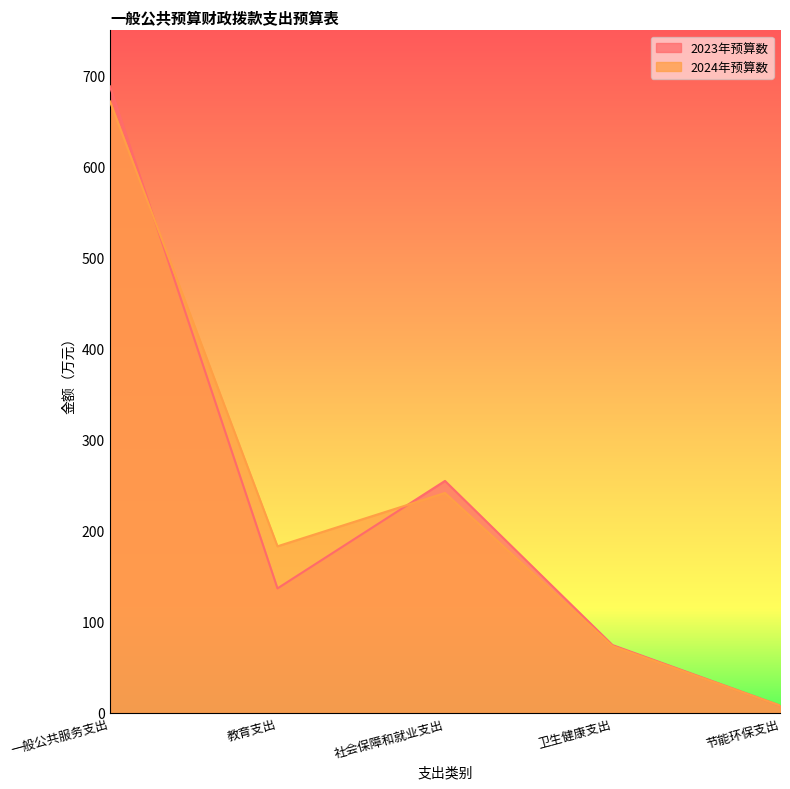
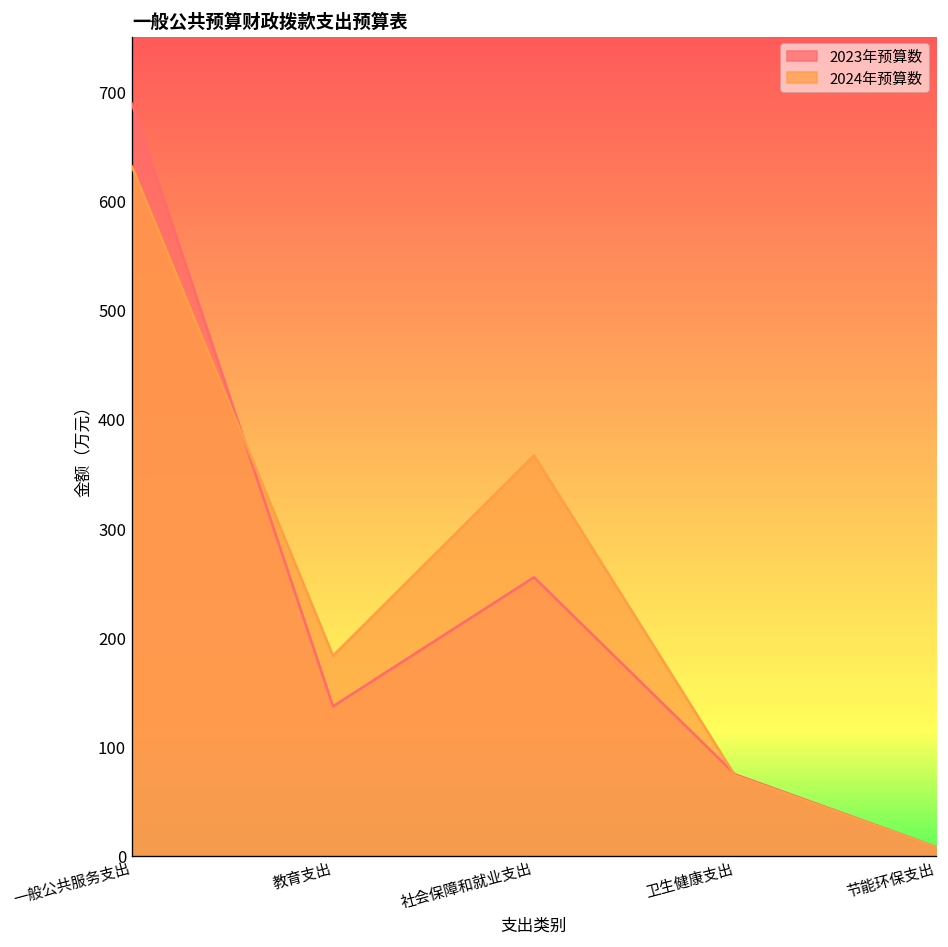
2024年预算数, 一般公共服务支出: 670 -> 630
2024年预算数, 社会保障和就业支出: 240 -> 370
